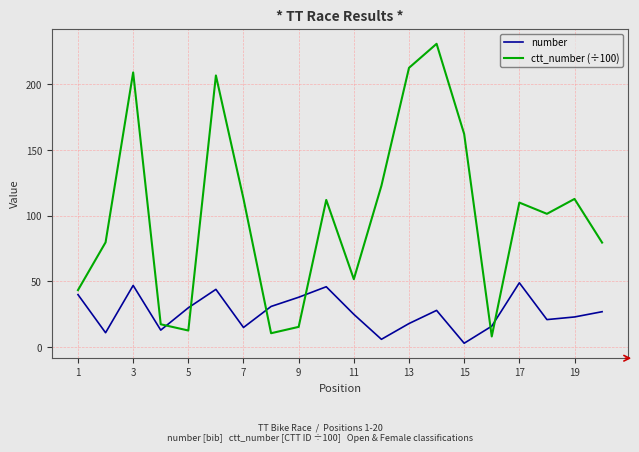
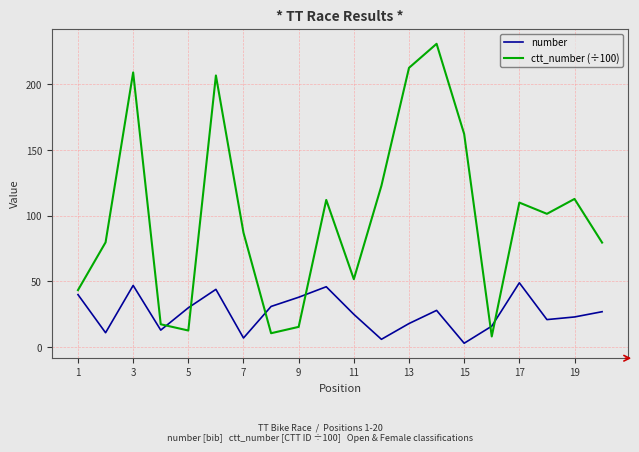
number, 7: 15 -> 7
ctt_number (÷100), 7: 113 -> 87
